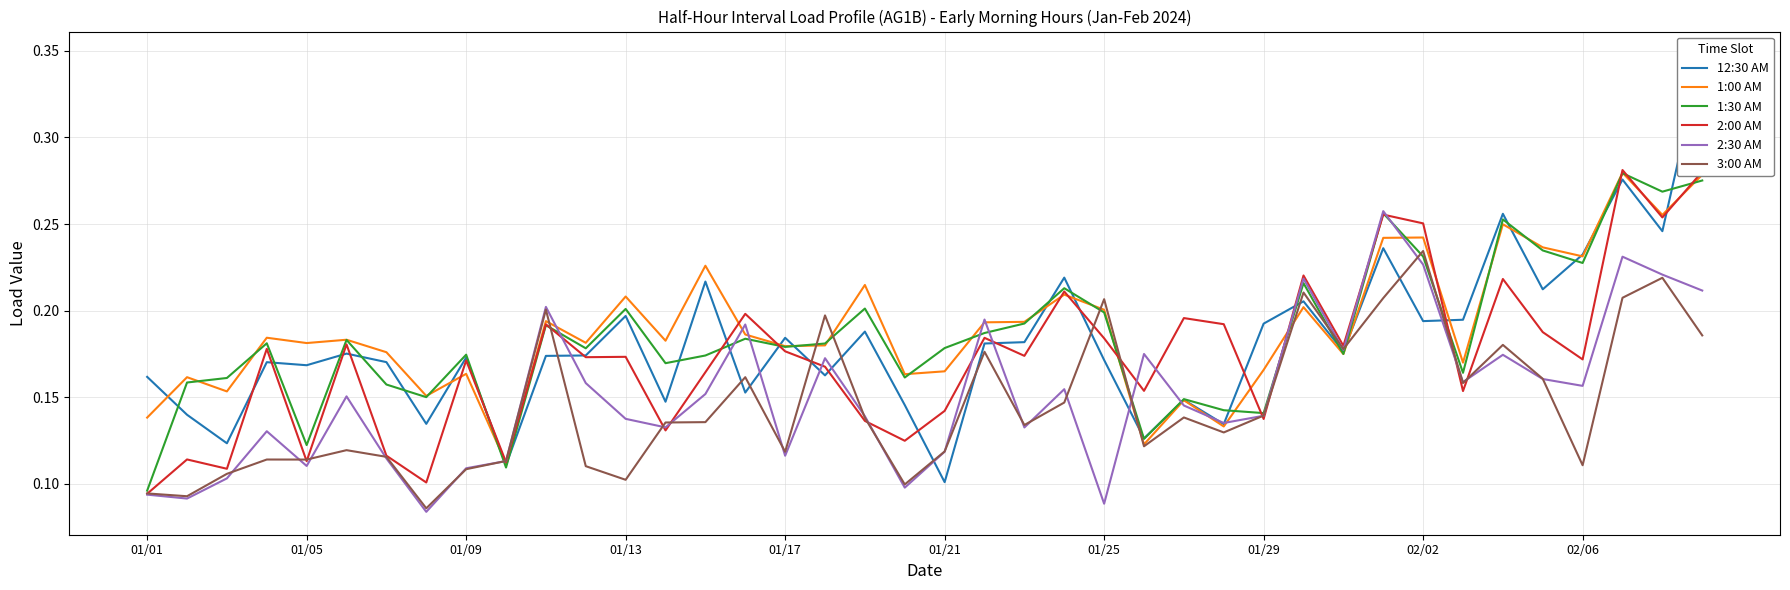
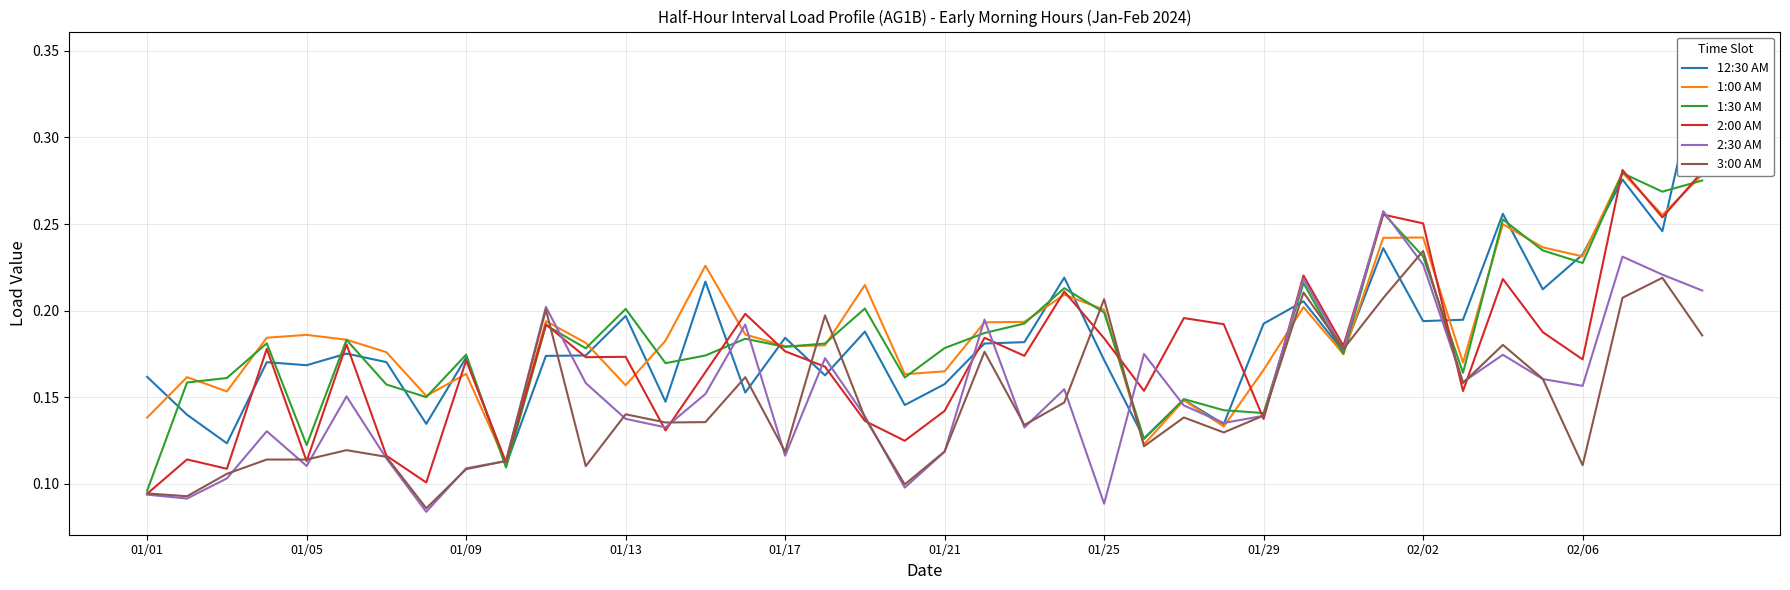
1:00 AM, 01/05: 0.181 -> 0.186
1:00 AM, 01/13: 0.208 -> 0.157
3:00 AM, 01/13: 0.102 -> 0.140
12:30 AM, 01/21: 0.101 -> 0.158
